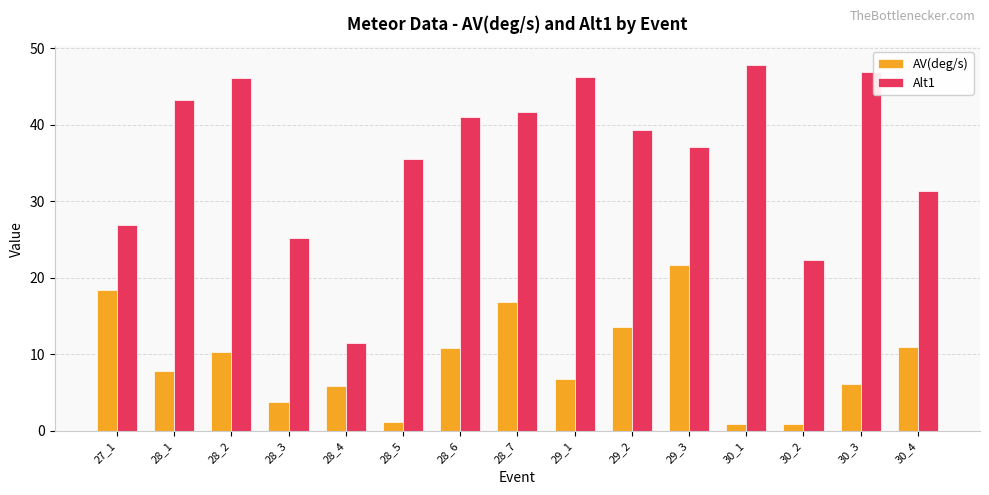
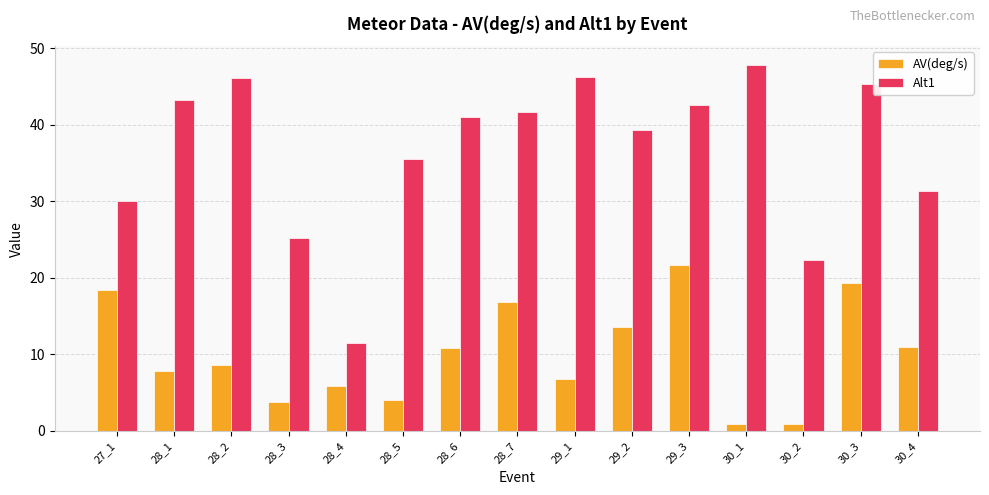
Alt1, 27_1: 27 -> 30
AV(deg/s), 28_2: 10 -> 9
AV(deg/s), 28_5: 1 -> 4
Alt1, 29_3: 37 -> 43
AV(deg/s), 30_3: 6 -> 19
Alt1, 30_3: 47 -> 45
